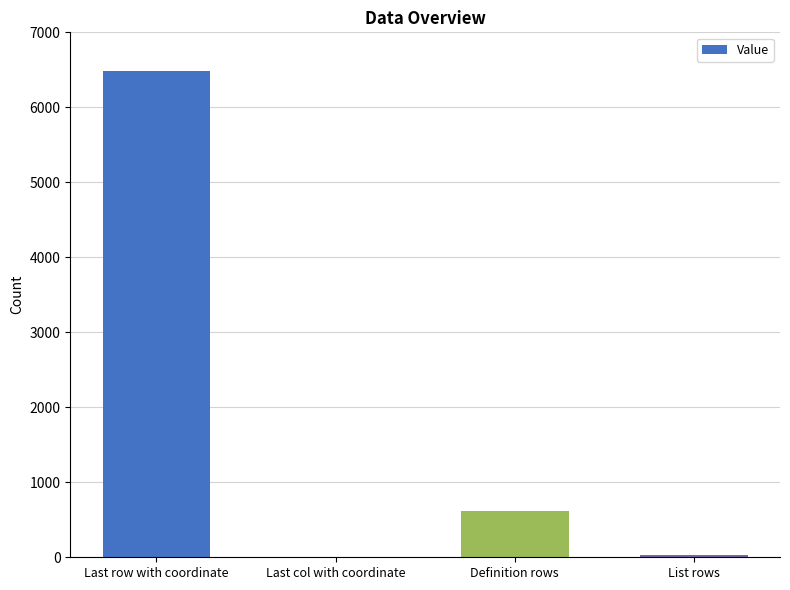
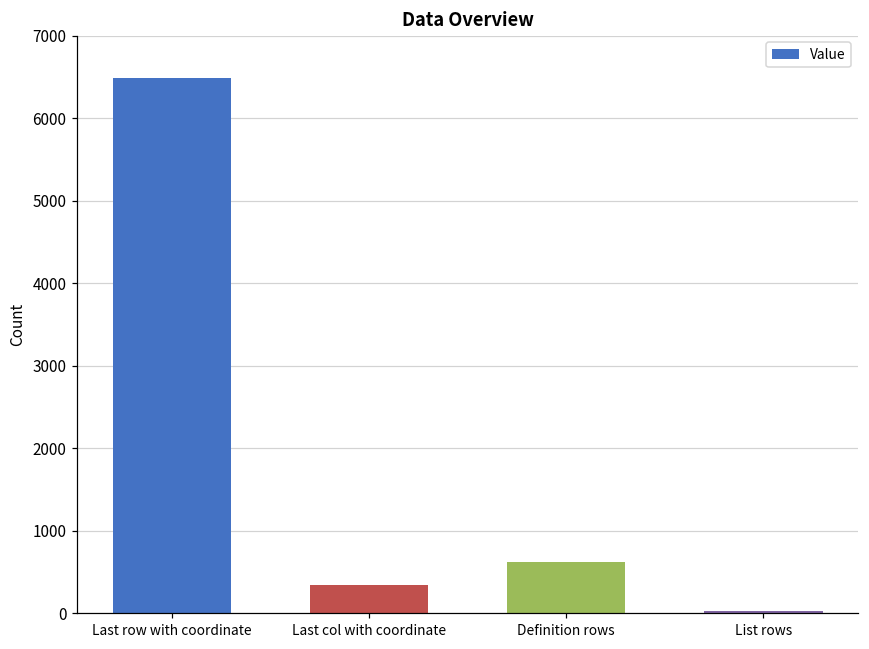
Last col with coordinate: 0 -> 300
